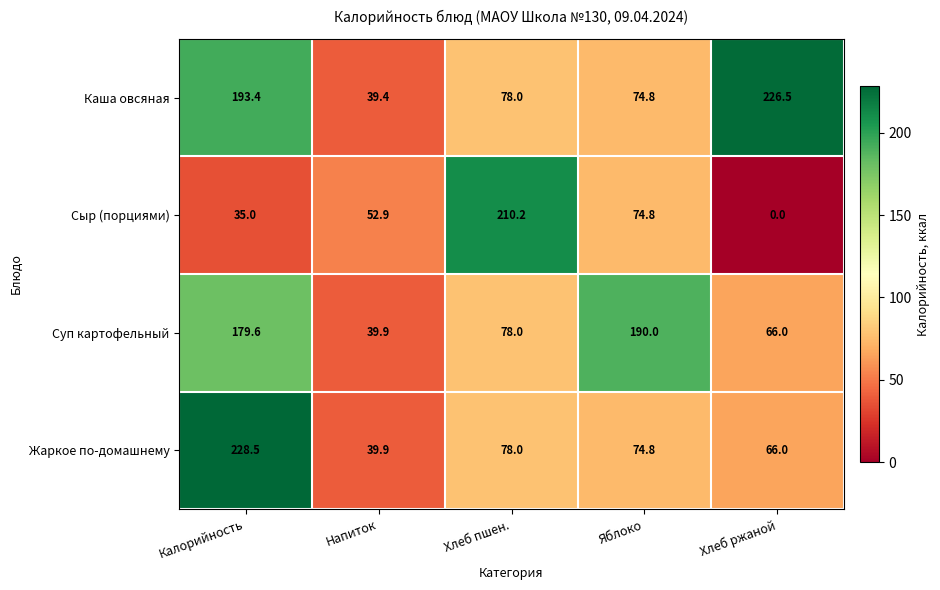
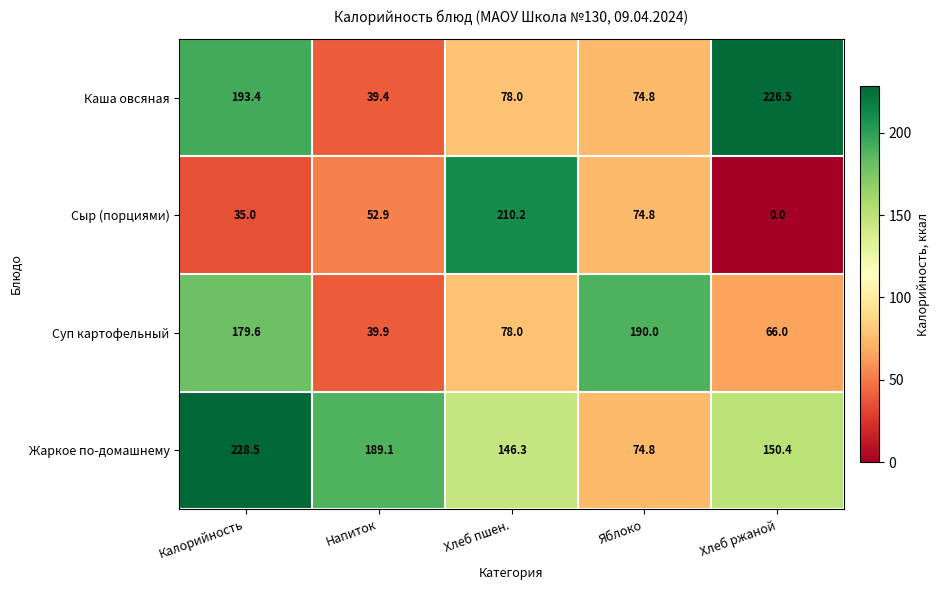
Жаркое по-домашнему, Напиток: 39.9 -> 189.1
Жаркое по-домашнему, Хлеб пшен.: 78.0 -> 146.3
Жаркое по-домашнему, Хлеб ржаной: 66.0 -> 150.4
